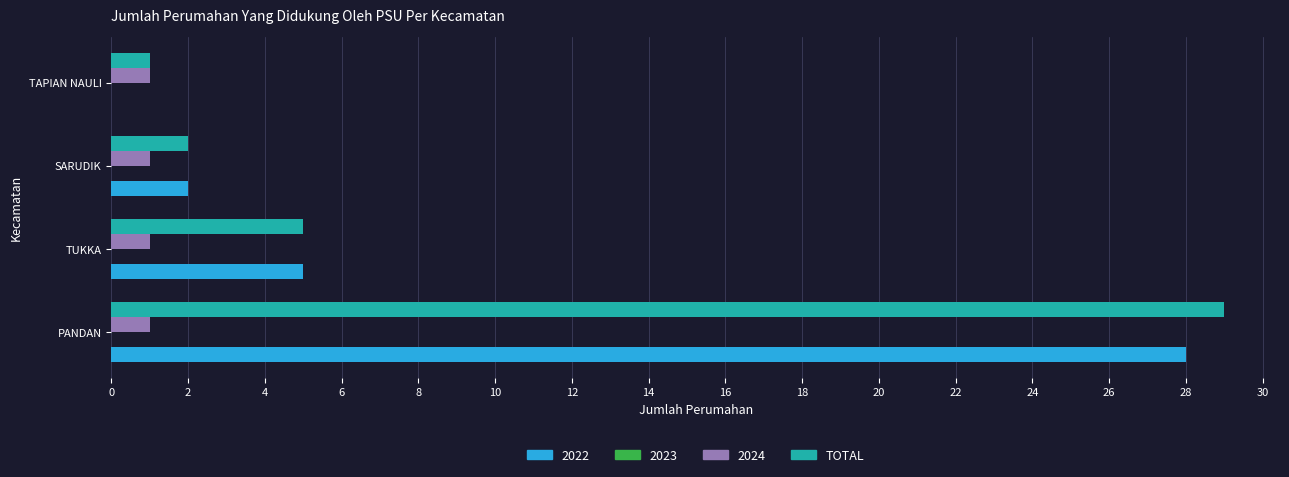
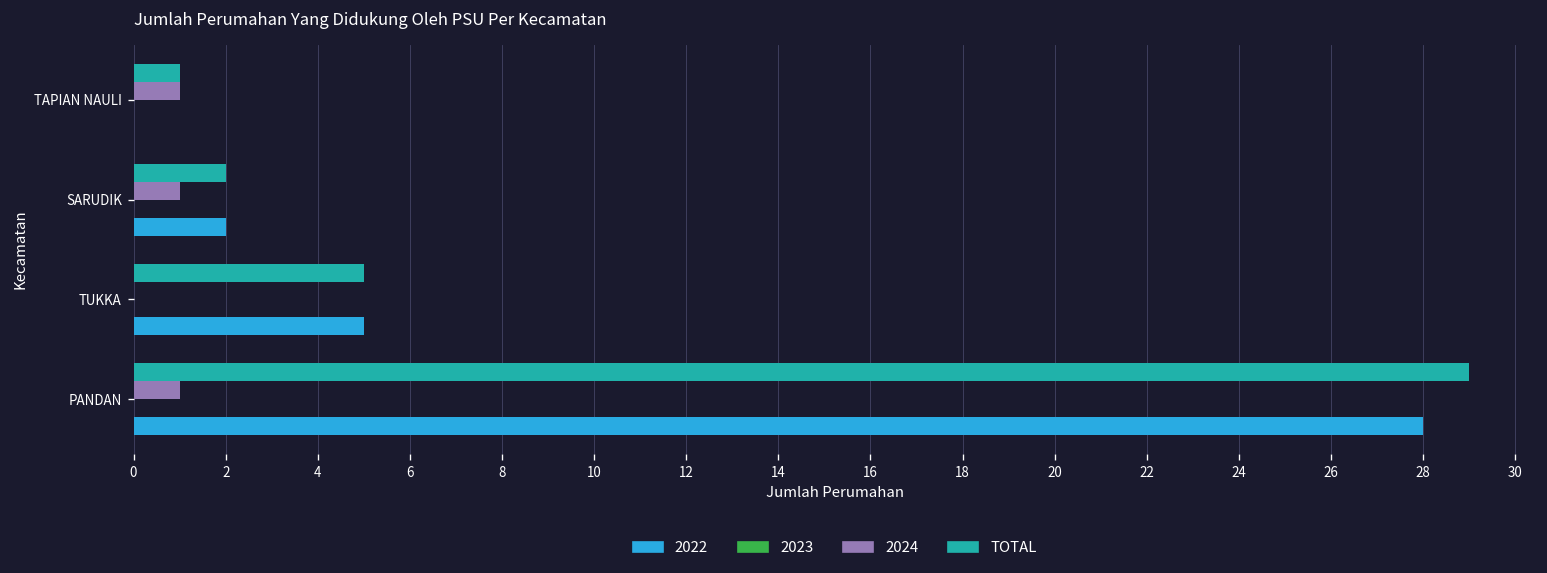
2024, TUKKA: 1 -> 0
